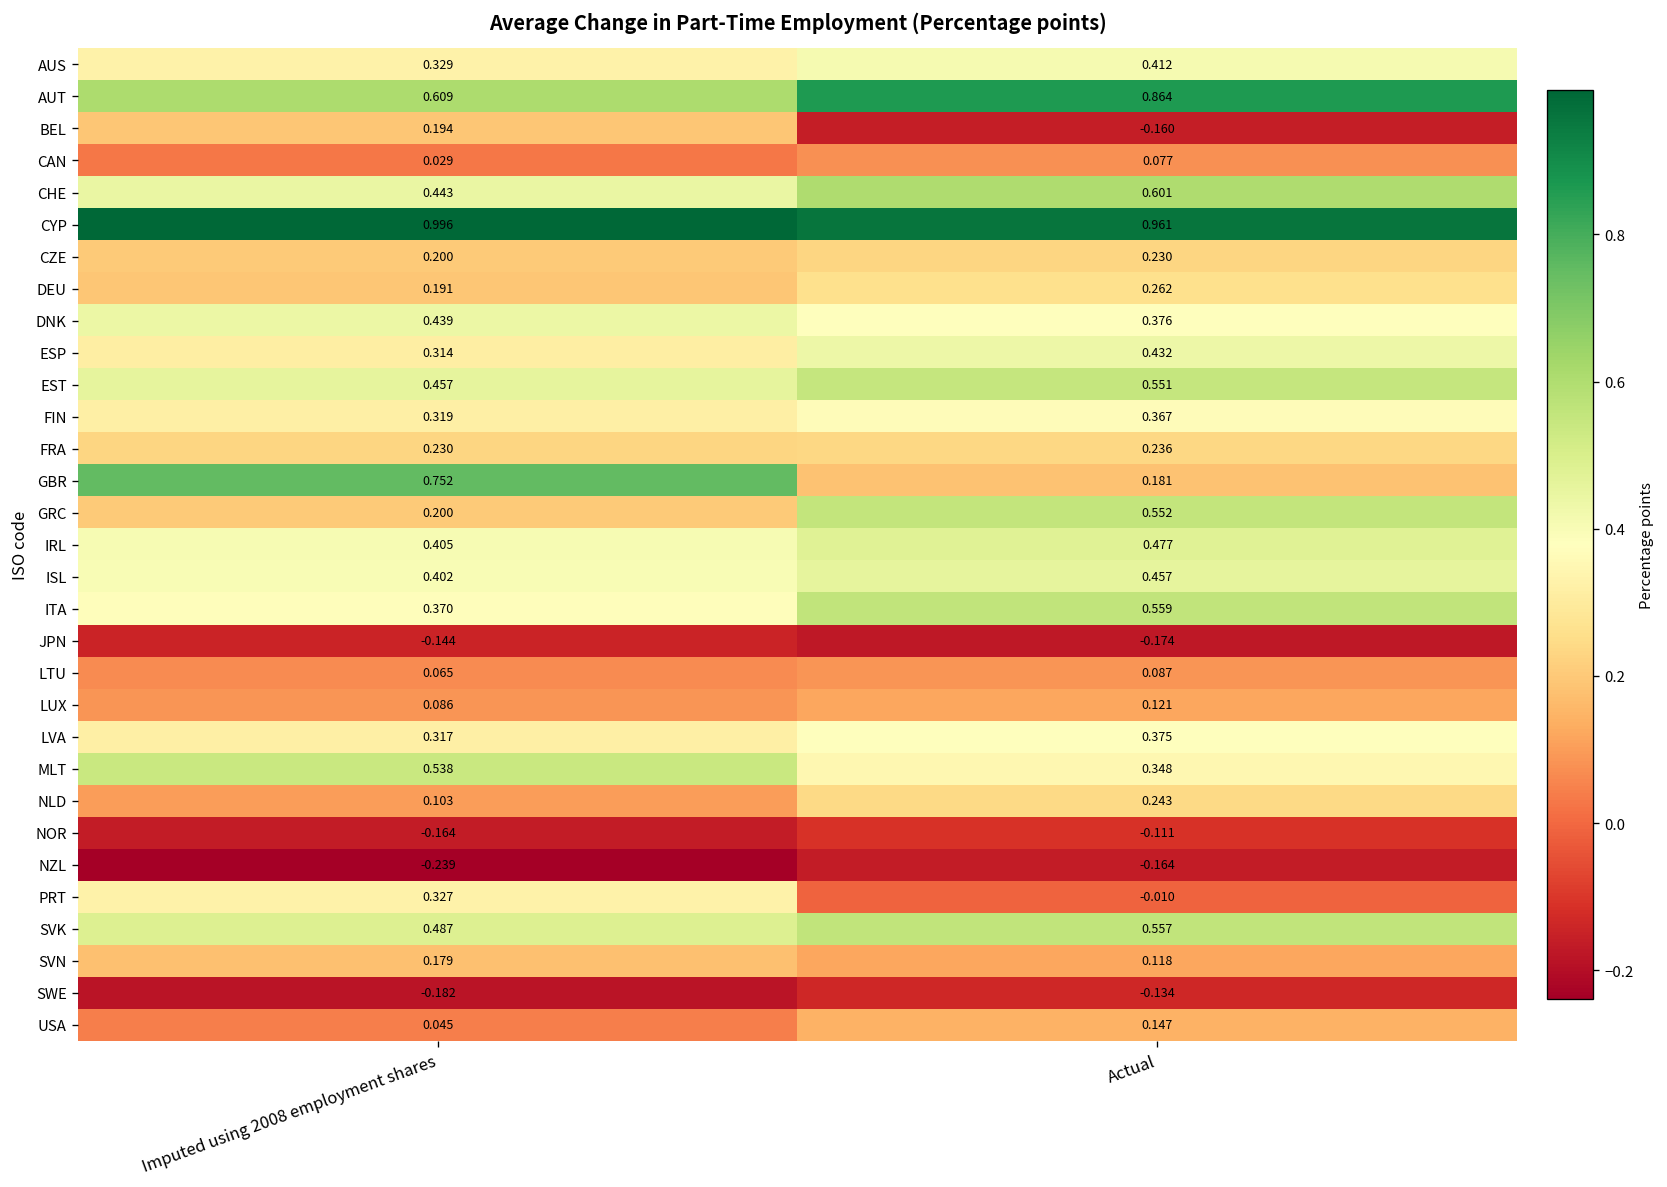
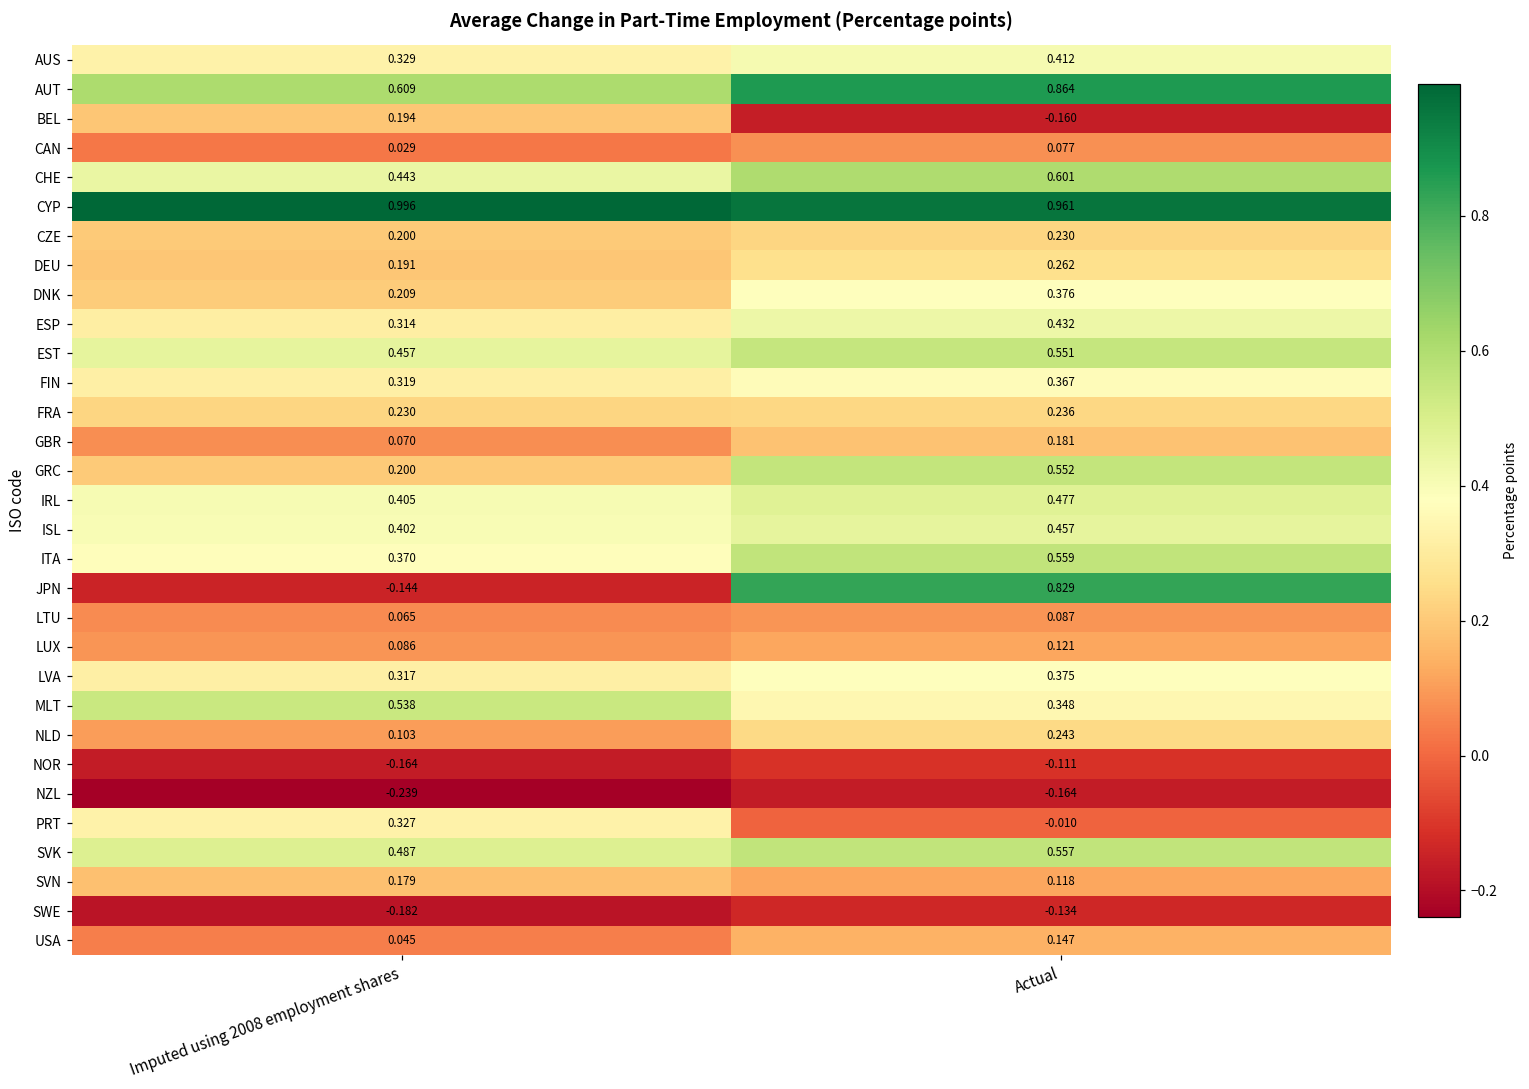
DNK, Imputed using 2008 employment shares: 0.439 -> 0.209
GBR, Imputed using 2008 employment shares: 0.752 -> 0.070
JPN, Actual: -0.174 -> 0.829
